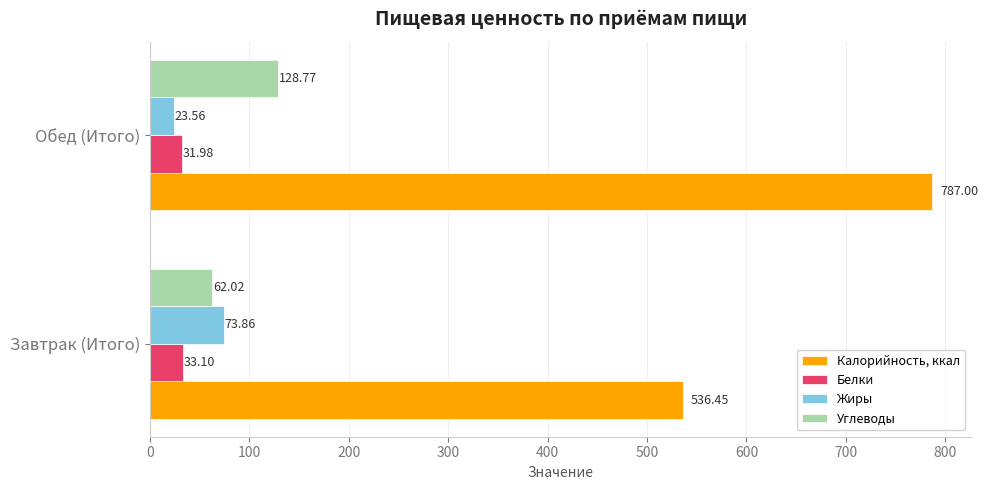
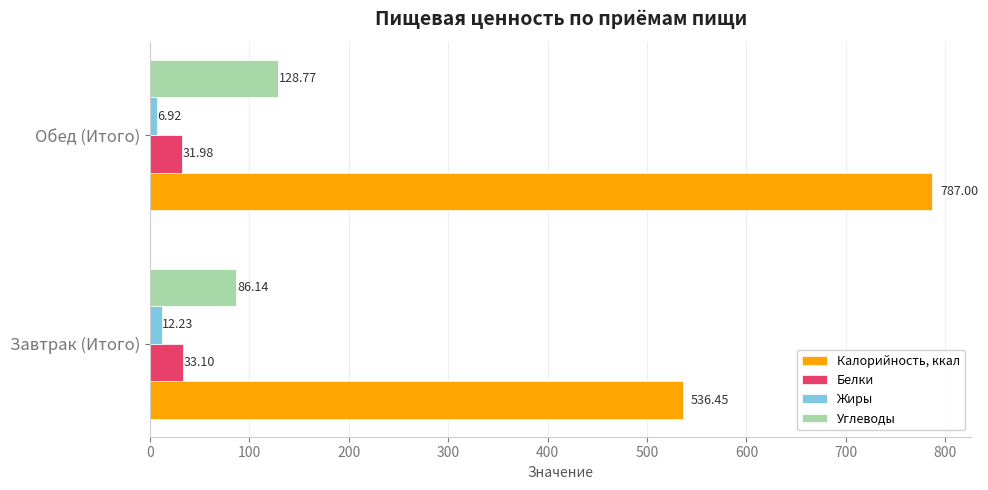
Жиры, Обед (Итого): 23.56 -> 6.92
Углеводы, Завтрак (Итого): 62.02 -> 86.14
Жиры, Завтрак (Итого): 73.86 -> 12.23
